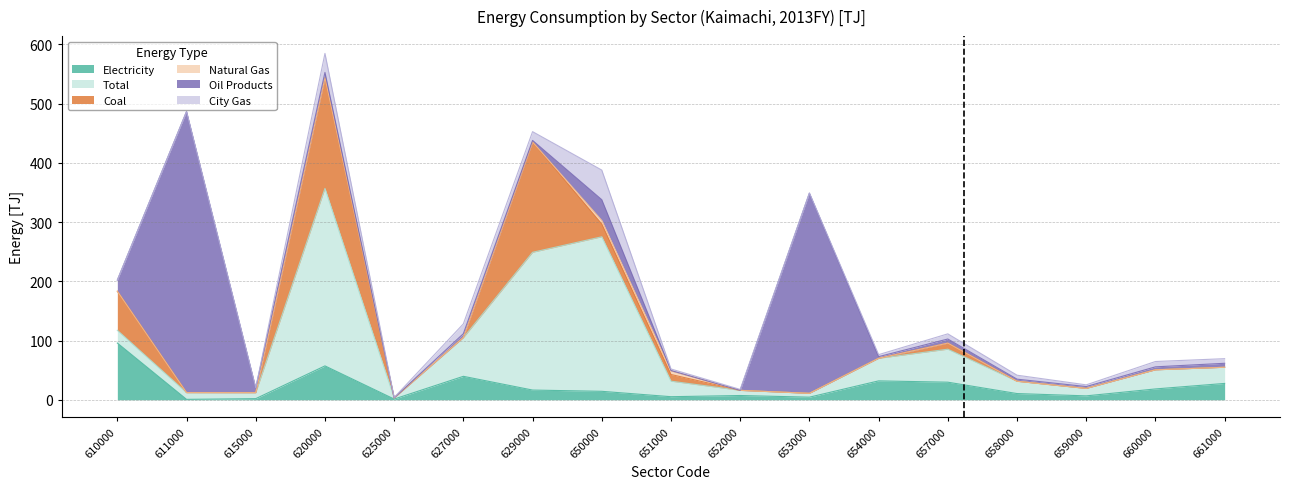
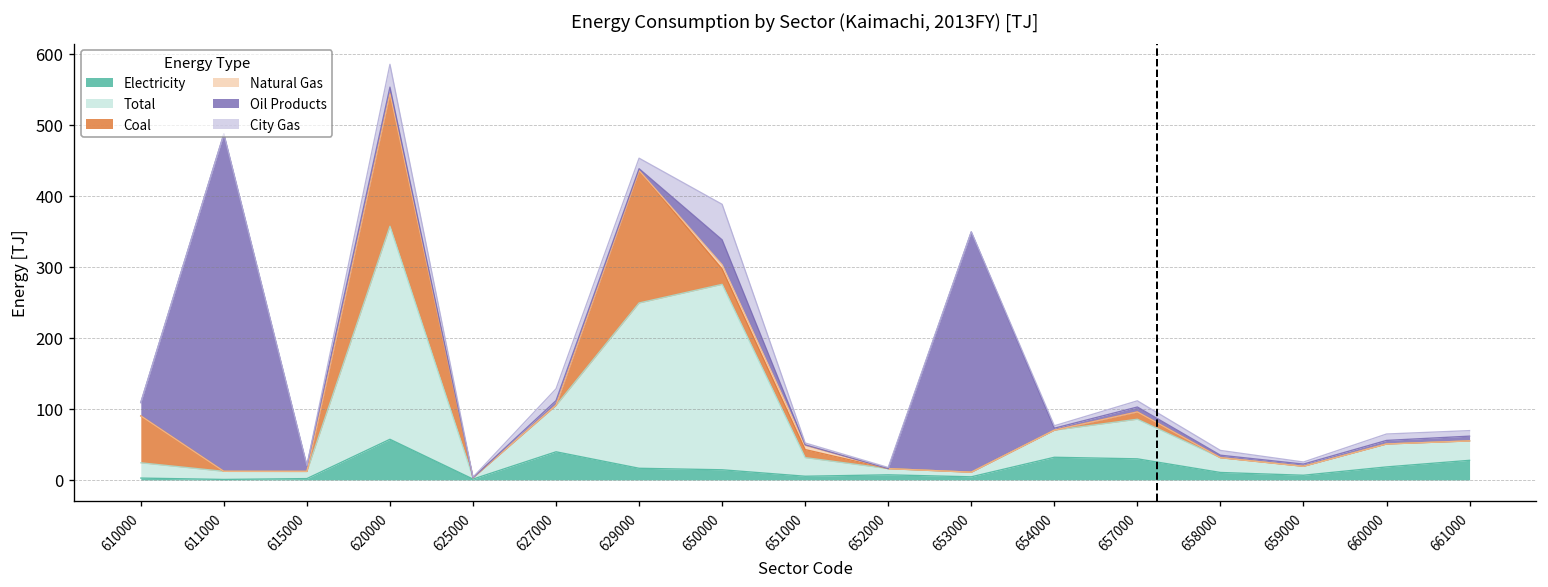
Electricity, 610000: 100 -> 0
